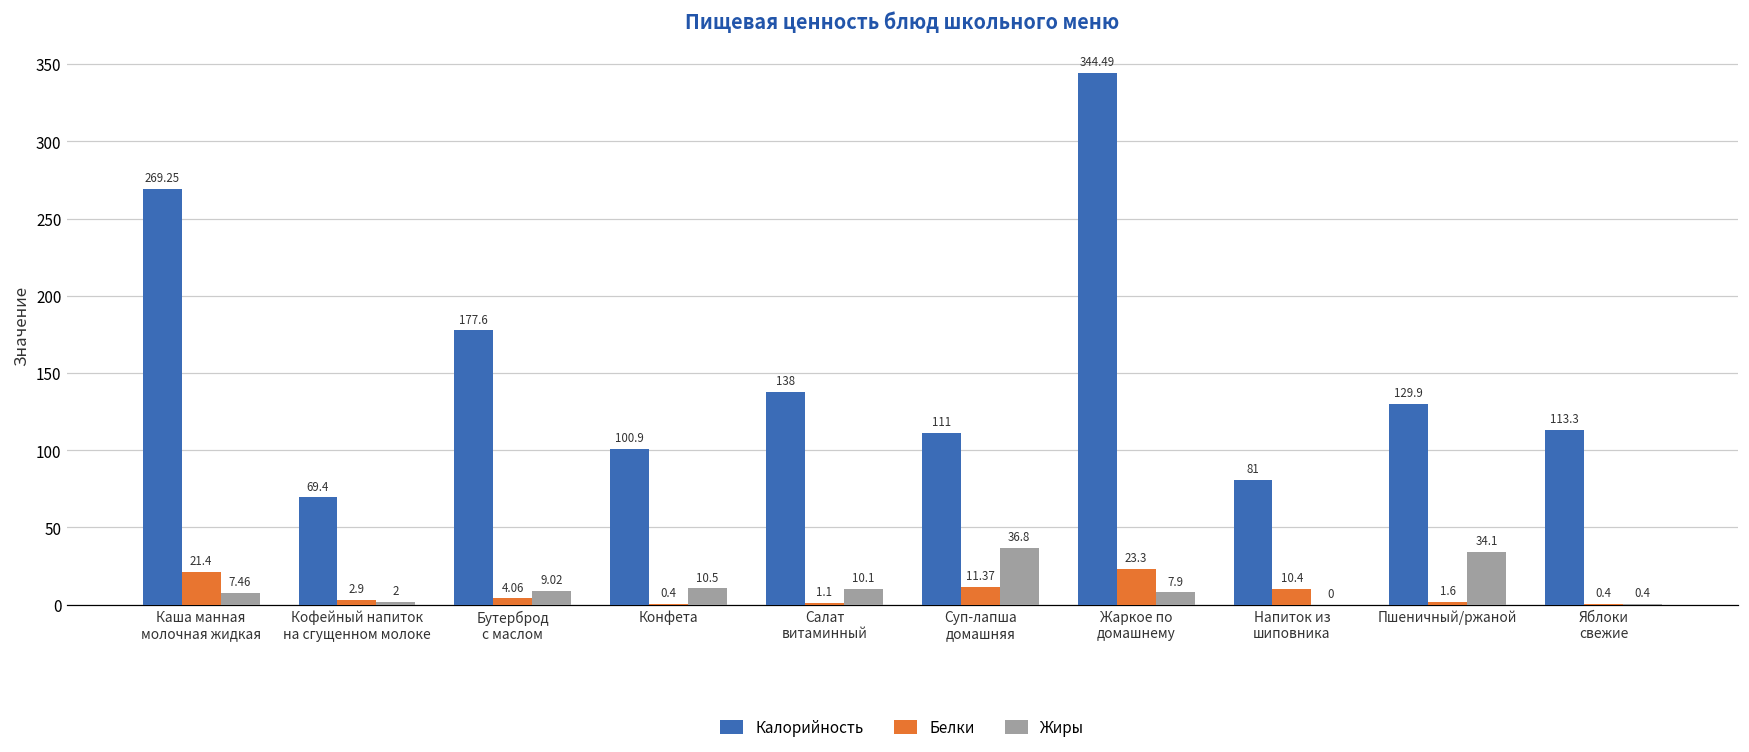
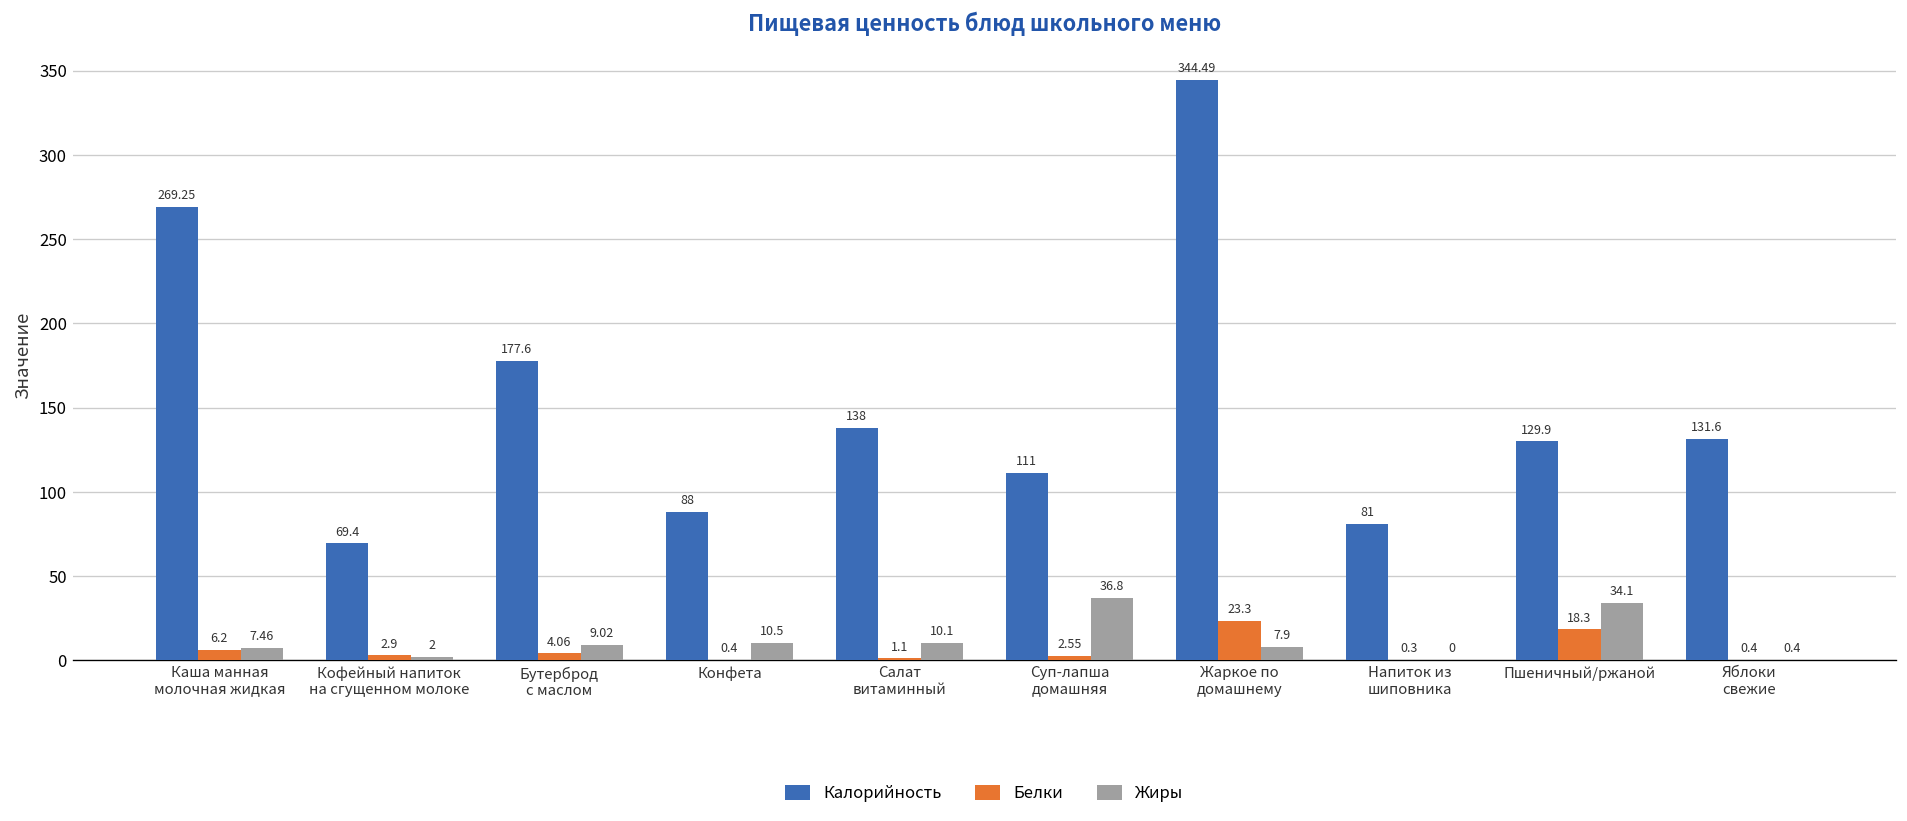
Белки, Каша манная молочная жидкая: 21.4 -> 6.2
Калорийность, Конфета: 100.9 -> 88
Белки, Суп-лапша домашняя: 11.37 -> 2.55
Белки, Напиток из шиповника: 10.4 -> 0.3
Белки, Пшеничный/ржаной: 1.6 -> 18.3
Калорийность, Яблоки свежие: 113.3 -> 131.6
